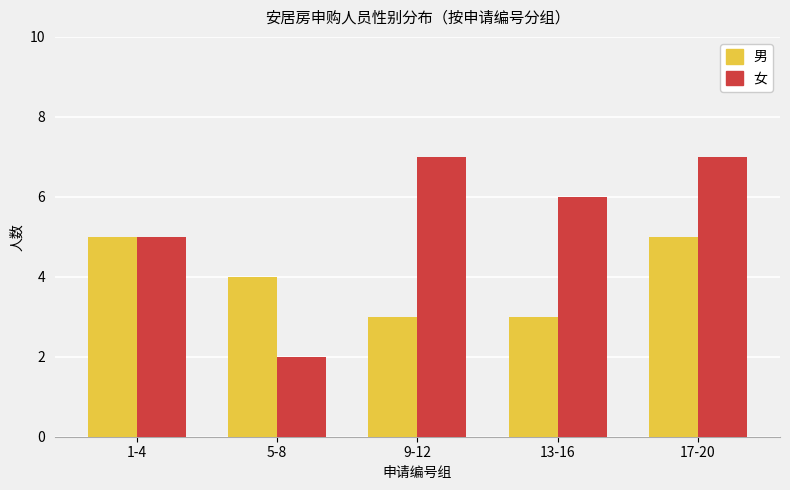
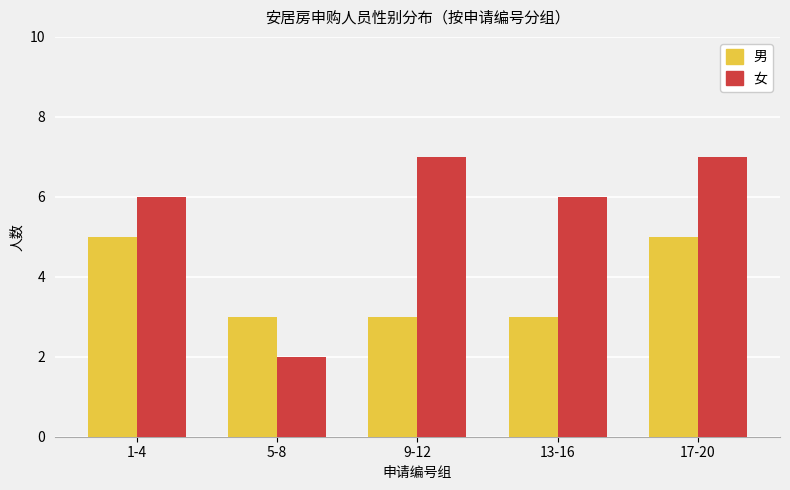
女, 1-4: 5 -> 6
男, 5-8: 4 -> 3
